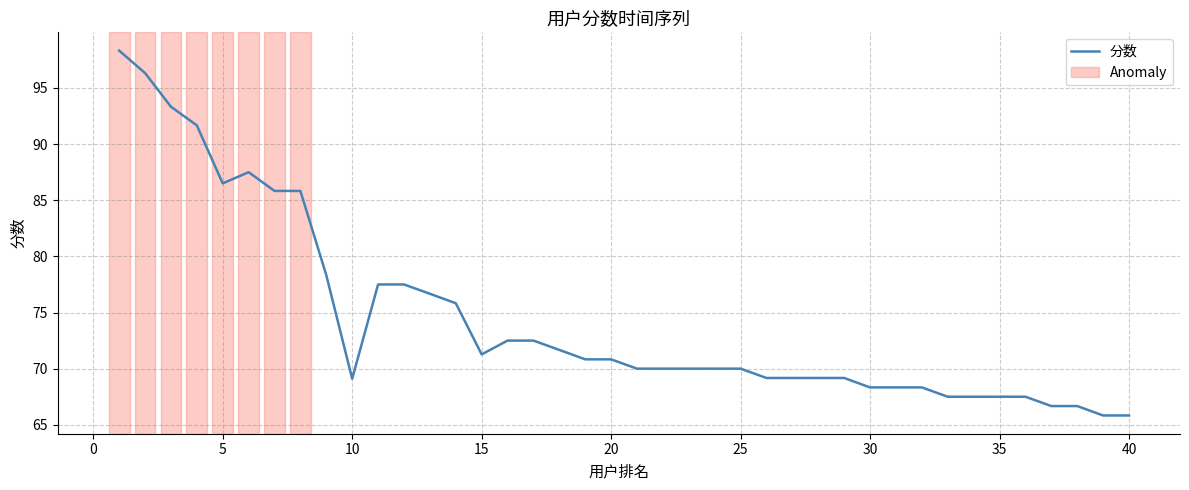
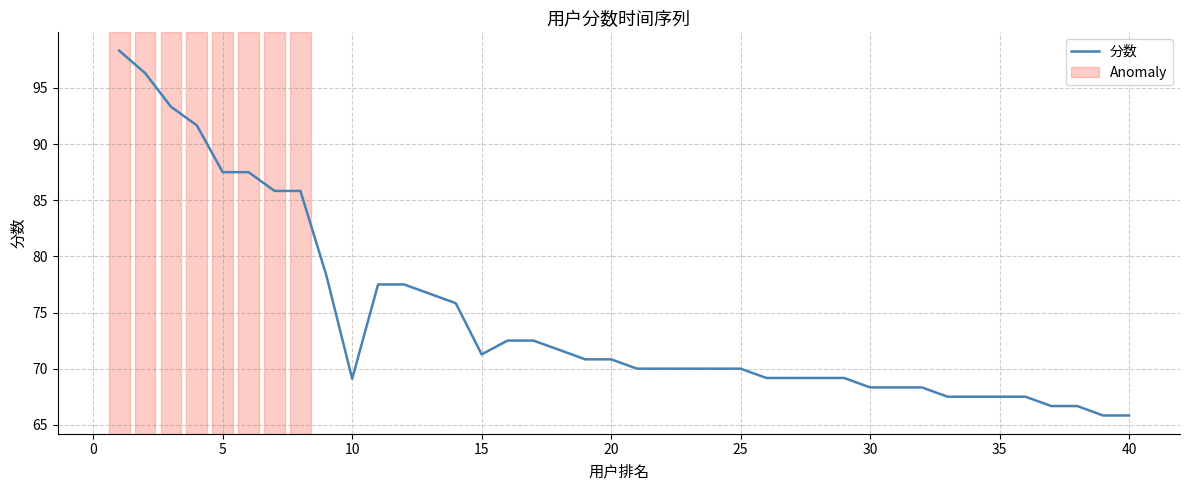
5: 86.5 -> 87.5
